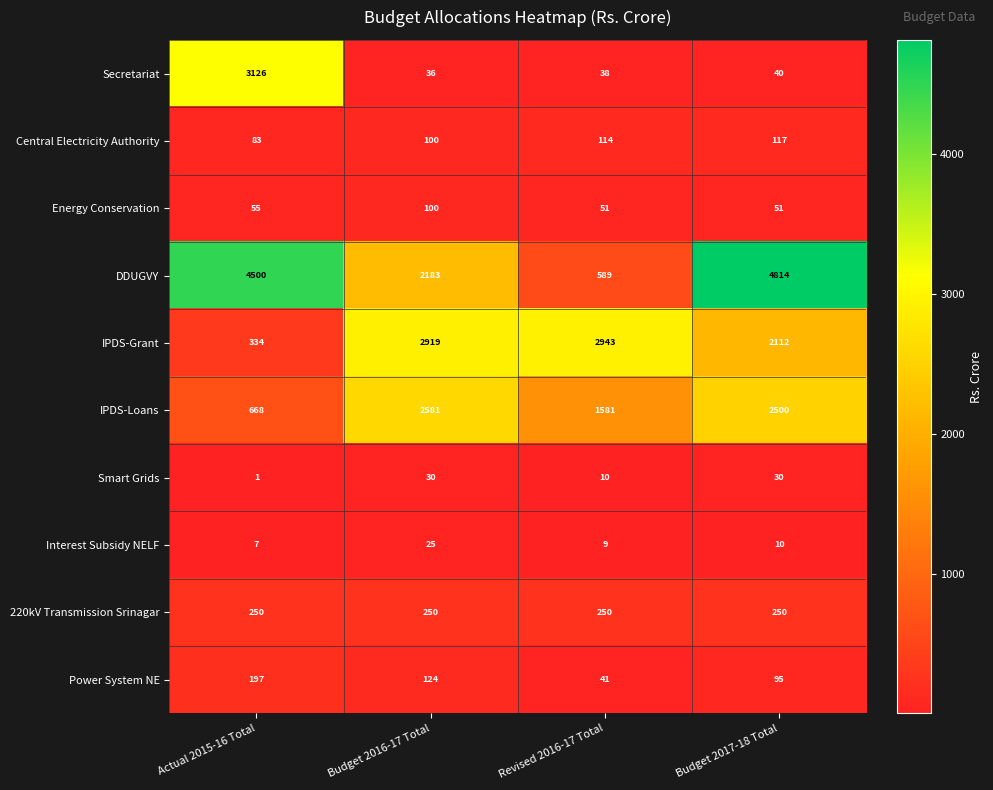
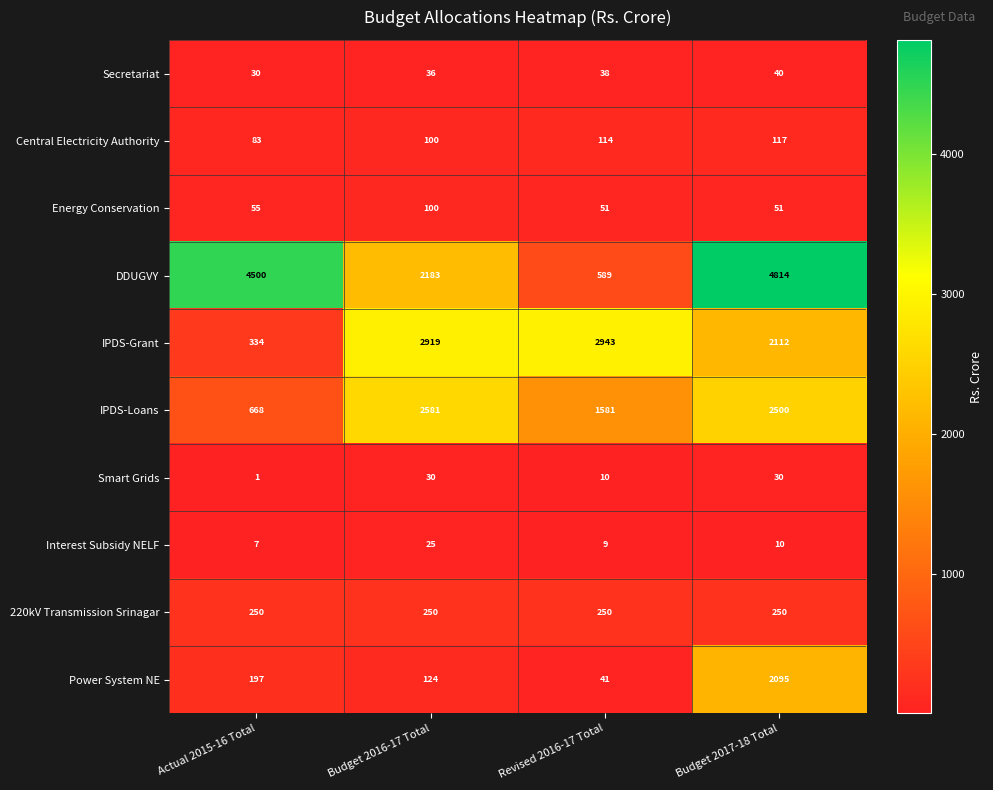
Secretariat, Actual 2015-16 Total: 3126 -> 30
Power System NE, Budget 2017-18 Total: 95 -> 2095
